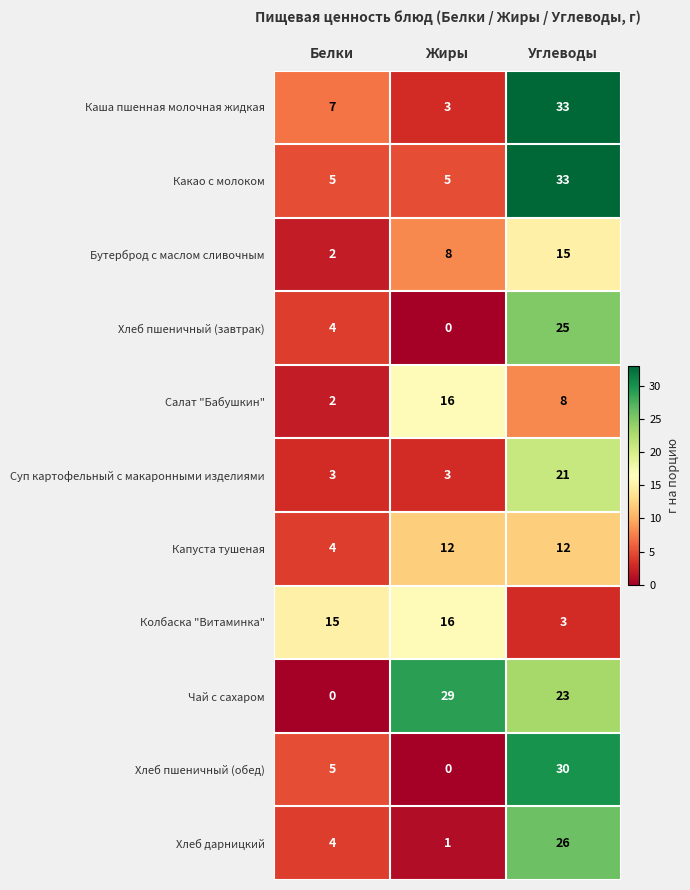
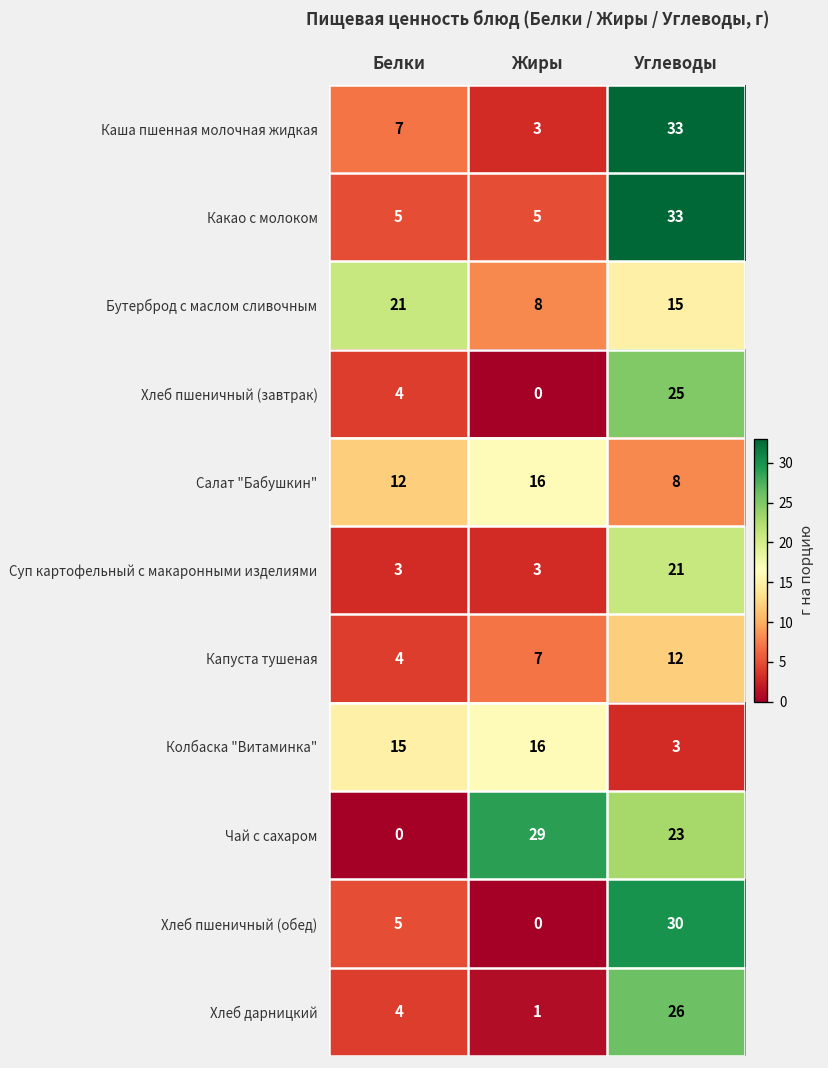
Бутерброд с маслом сливочным, Белки: 2 -> 21
Салат "Бабушкин", Белки: 2 -> 12
Капуста тушеная, Жиры: 12 -> 7
